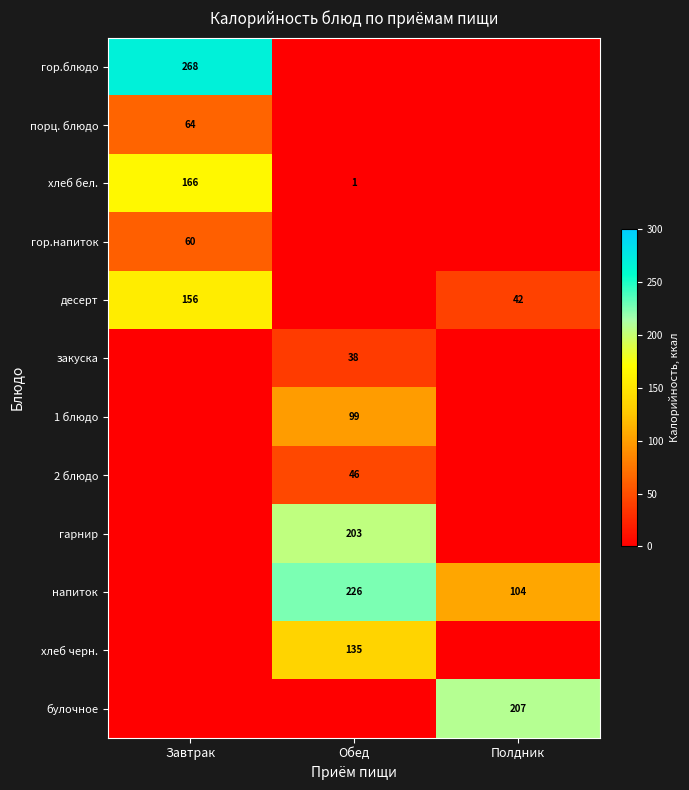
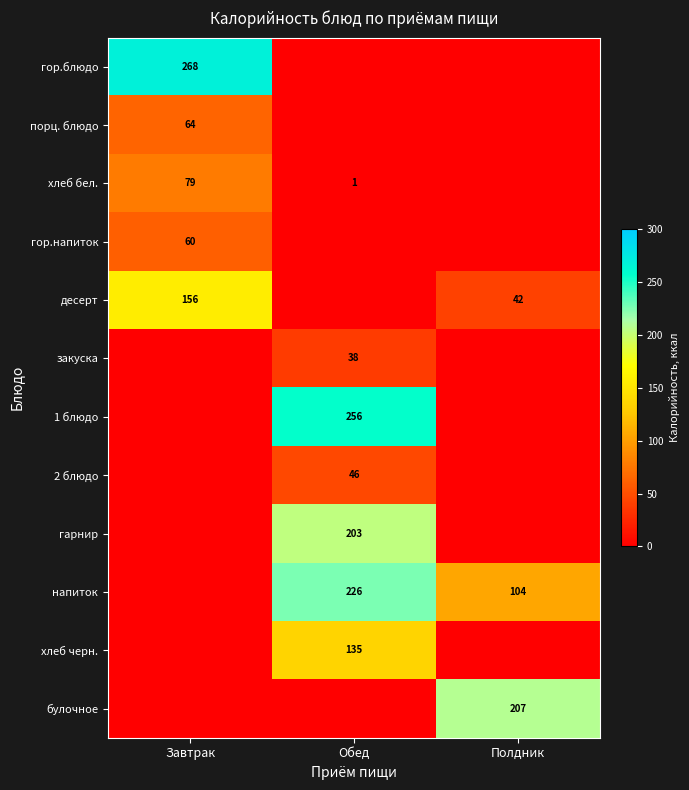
хлеб бел., Завтрак: 166 -> 79
1 блюдо, Обед: 99 -> 256
